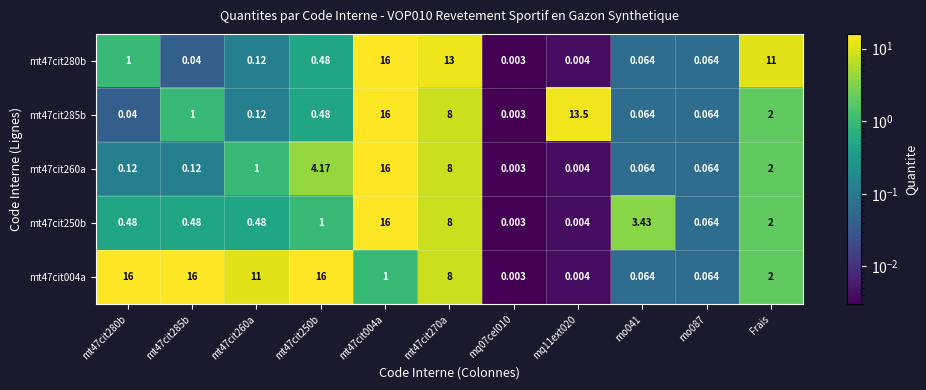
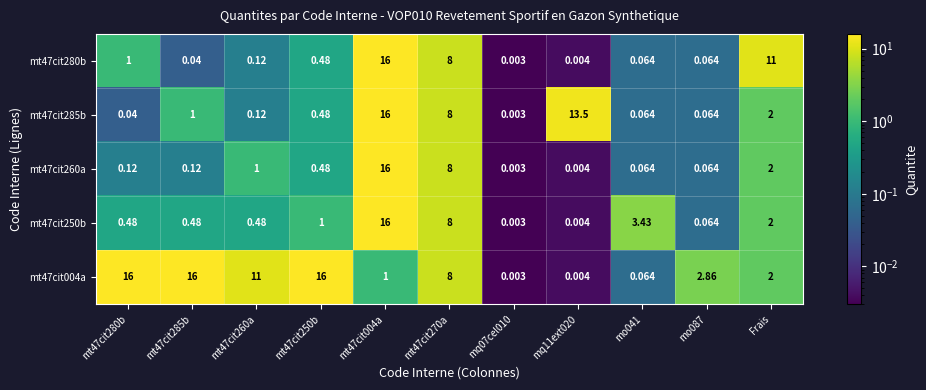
mt47cit280b, mt47cit270a: 13 -> 8
mt47cit260a, mt47cit250b: 4.17 -> 0.48
mt47cit004a, mo087: 0.064 -> 2.86
